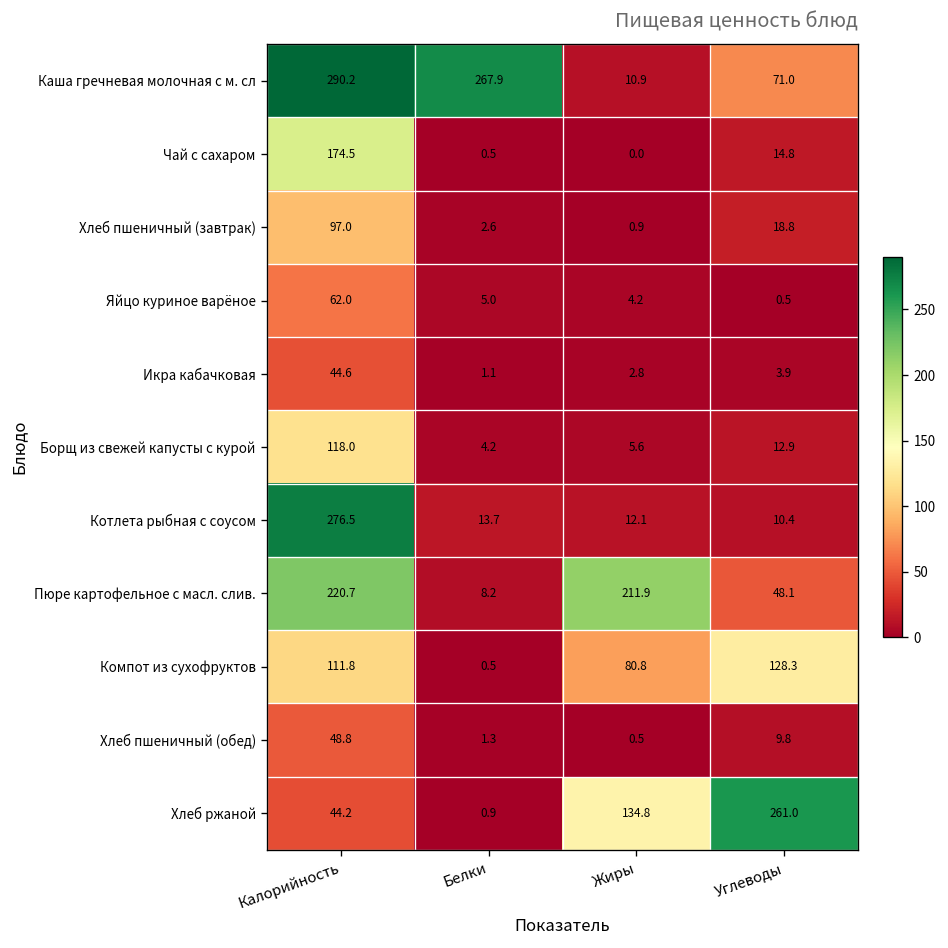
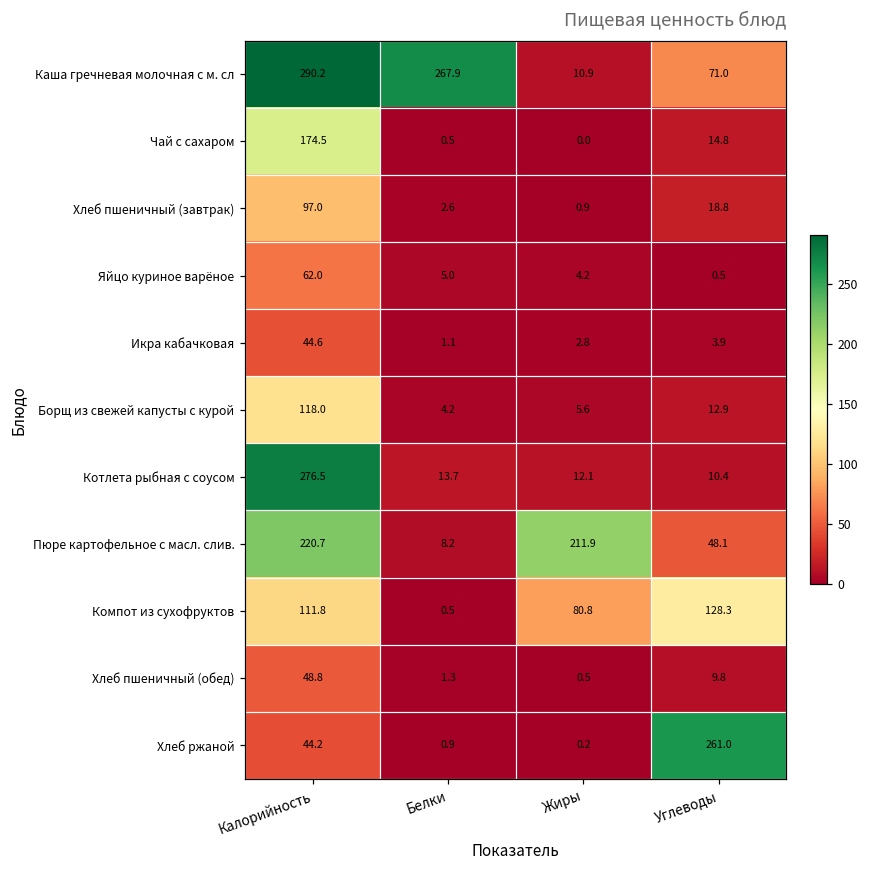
Хлеб ржаной, Жиры: 134.8 -> 0.2
